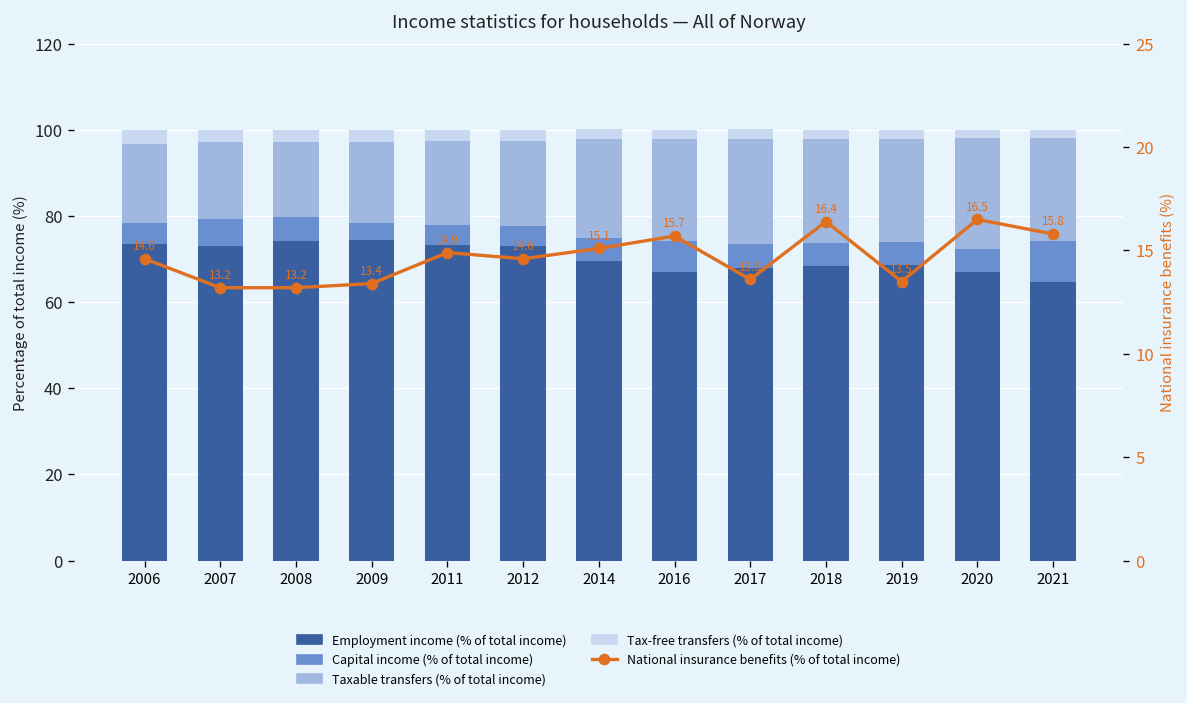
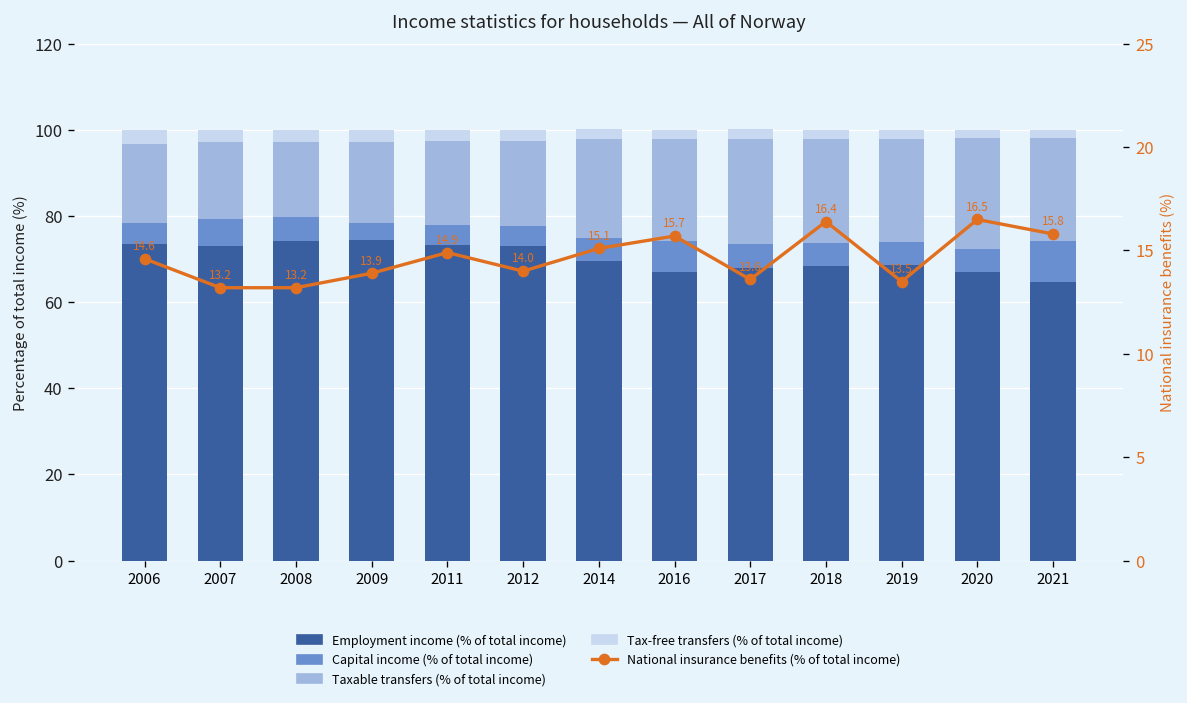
National insurance benefits (% of total income), 2009: 13.4 -> 13.9
National insurance benefits (% of total income), 2012: 14.6 -> 14.0
